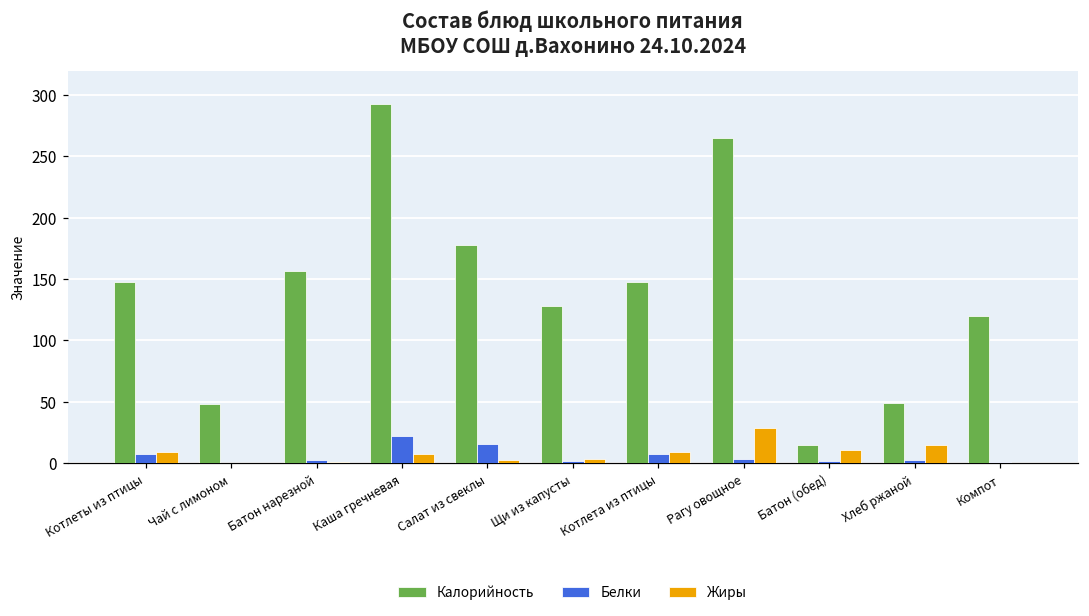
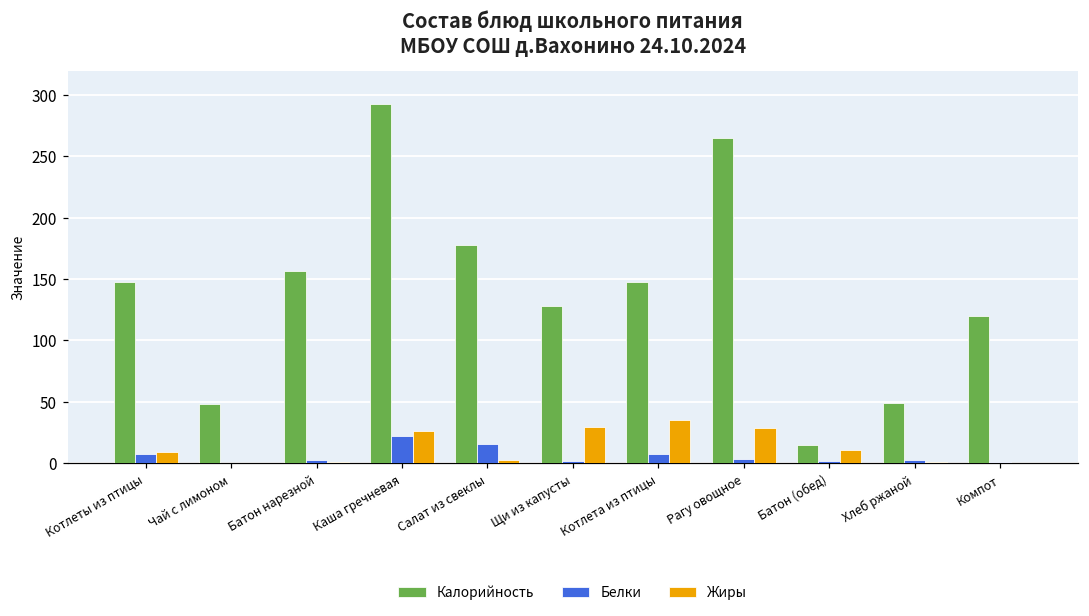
Жиры, Каша гречневая: 7 -> 26
Жиры, Щи из капусты: 3 -> 30
Жиры, Котлета из птицы: 9 -> 35
Жиры, Хлеб ржаной: 14 -> 1
